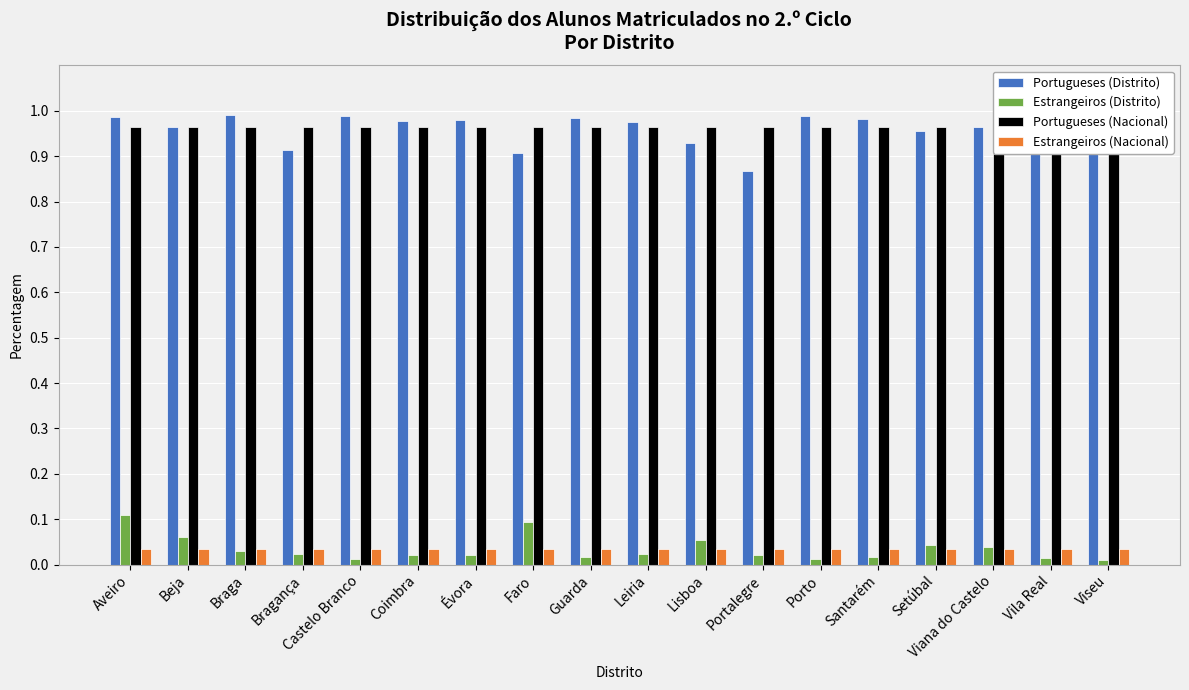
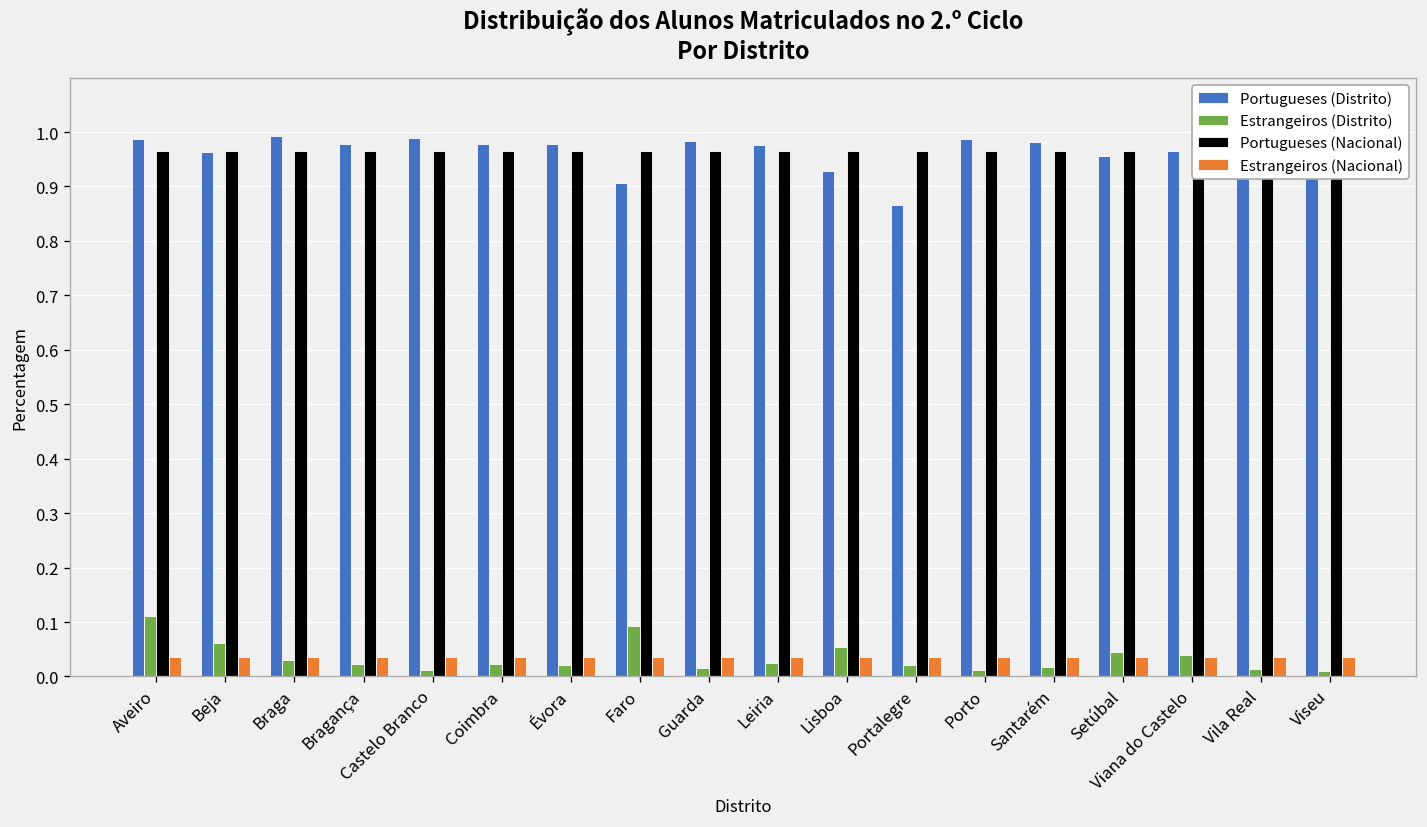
Portugueses (Distrito), Bragança: 0.91 -> 0.98
